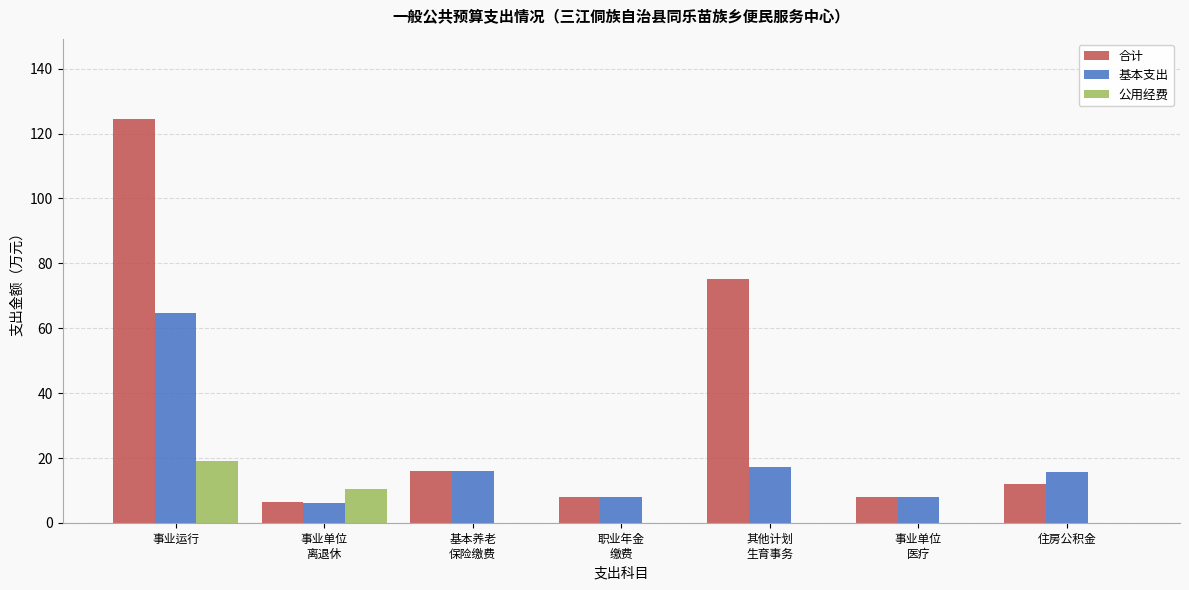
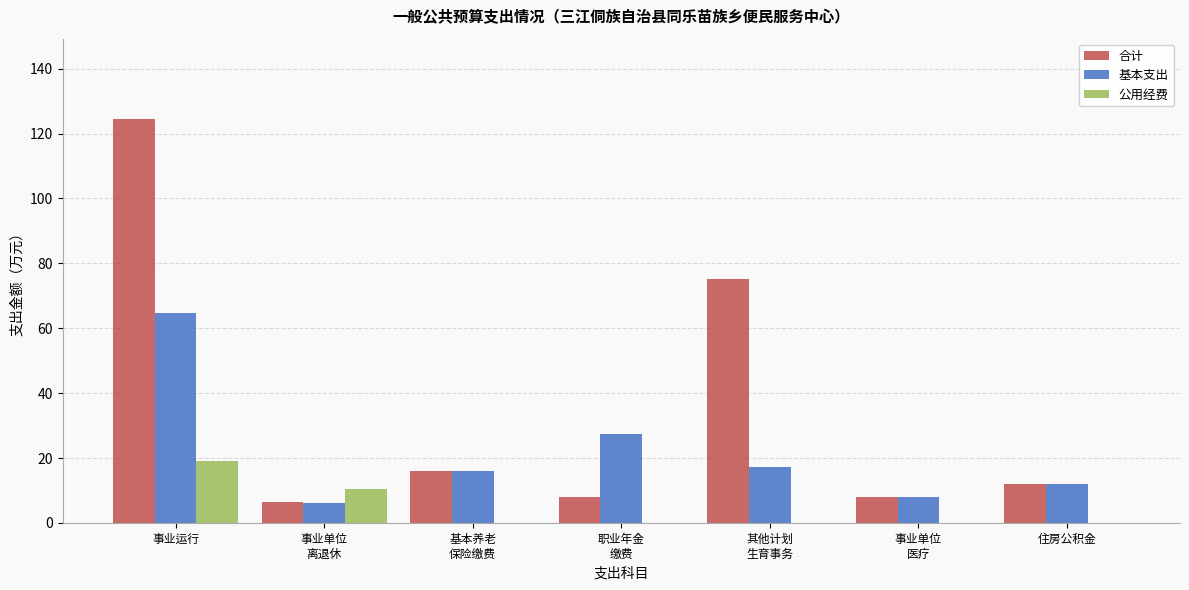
基本支出, 职业年金 缴费: 8 -> 27
基本支出, 住房公积金: 15 -> 12
